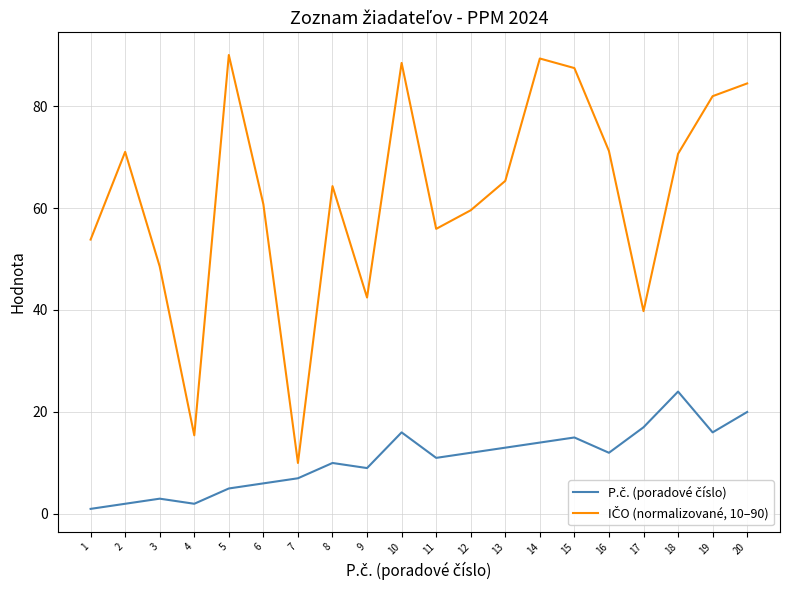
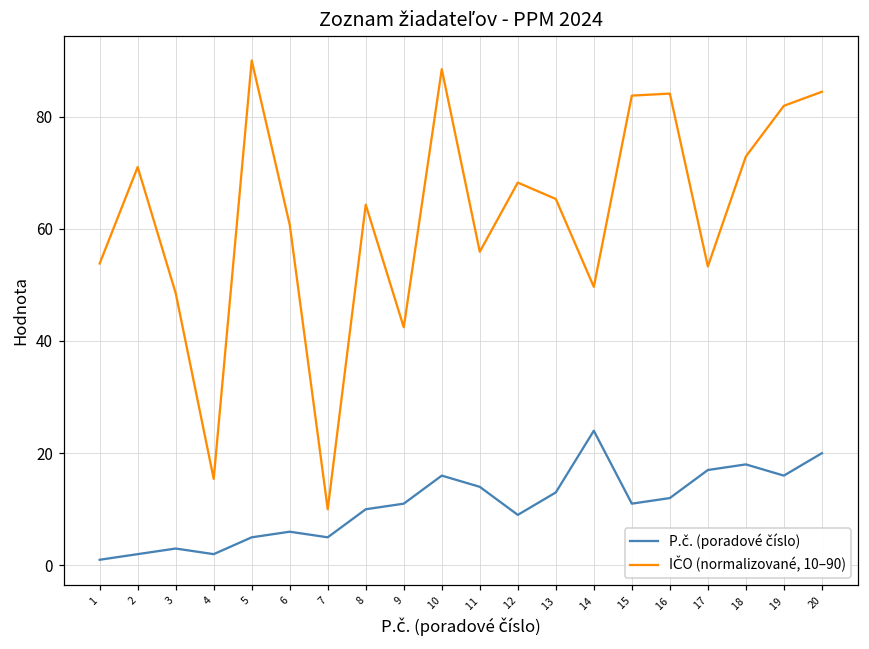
P.č. (poradové číslo), 7: 7 -> 5
P.č. (poradové číslo), 9: 9 -> 11
P.č. (poradové číslo), 11: 11 -> 14
P.č. (poradové číslo), 12: 12 -> 9
IČO (normalizované, 10–90), 12: 60 -> 68
P.č. (poradové číslo), 14: 14 -> 24
IČO (normalizované, 10–90), 14: 89 -> 50
P.č. (poradové číslo), 15: 15 -> 11
IČO (normalizované, 10–90), 15: 87 -> 84
IČO (normalizované, 10–90), 16: 71 -> 84
IČO (normalizované, 10–90), 17: 40 -> 53
P.č. (poradové číslo), 18: 24 -> 18
IČO (normalizované, 10–90), 18: 71 -> 73
